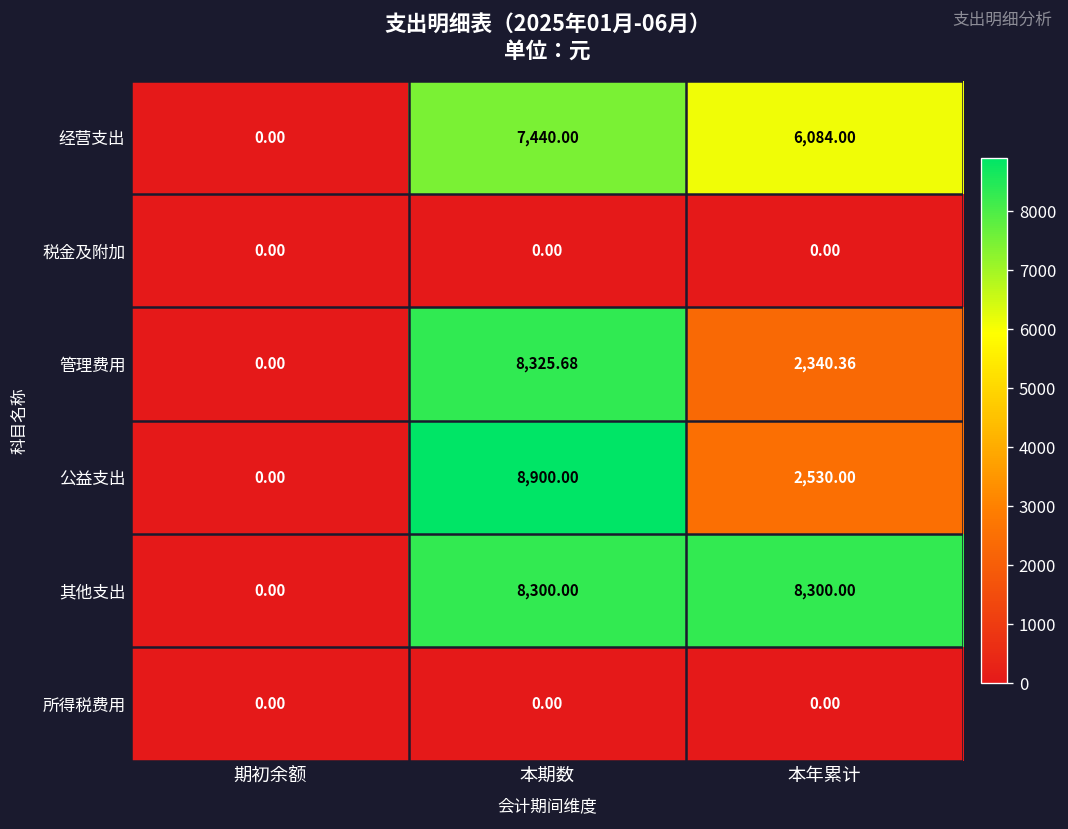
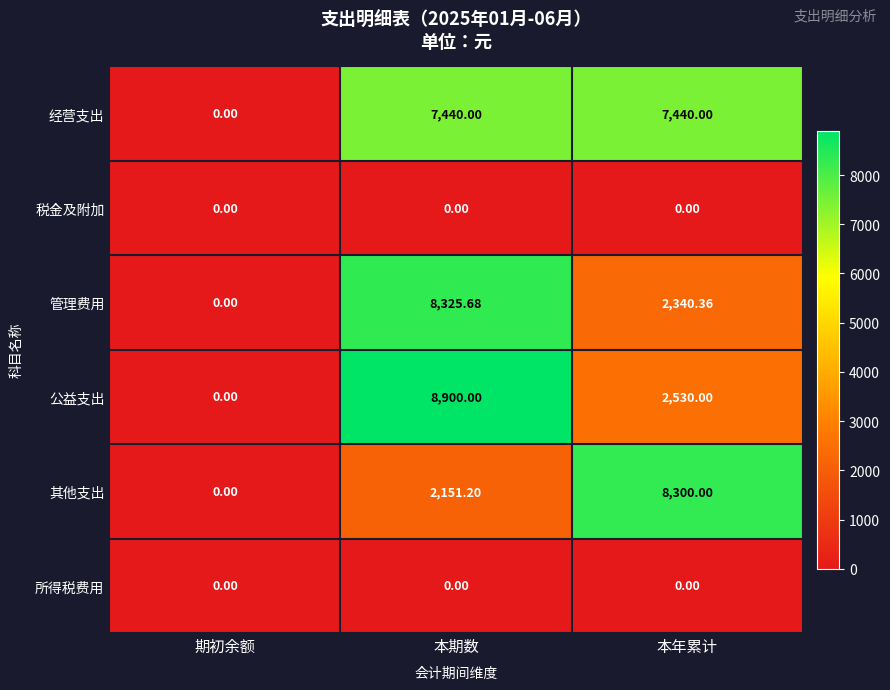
经营支出, 本年累计: 6,084.00 -> 7,440.00
其他支出, 本期数: 8,300.00 -> 2,151.20
